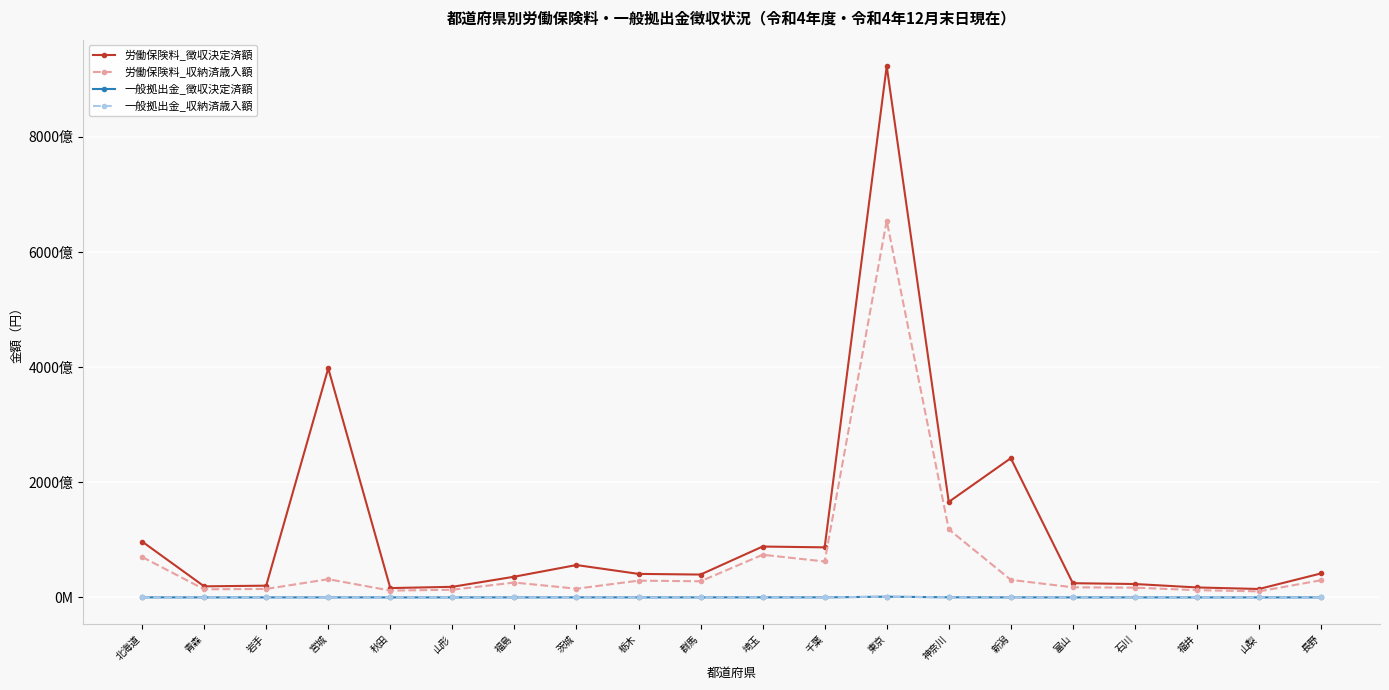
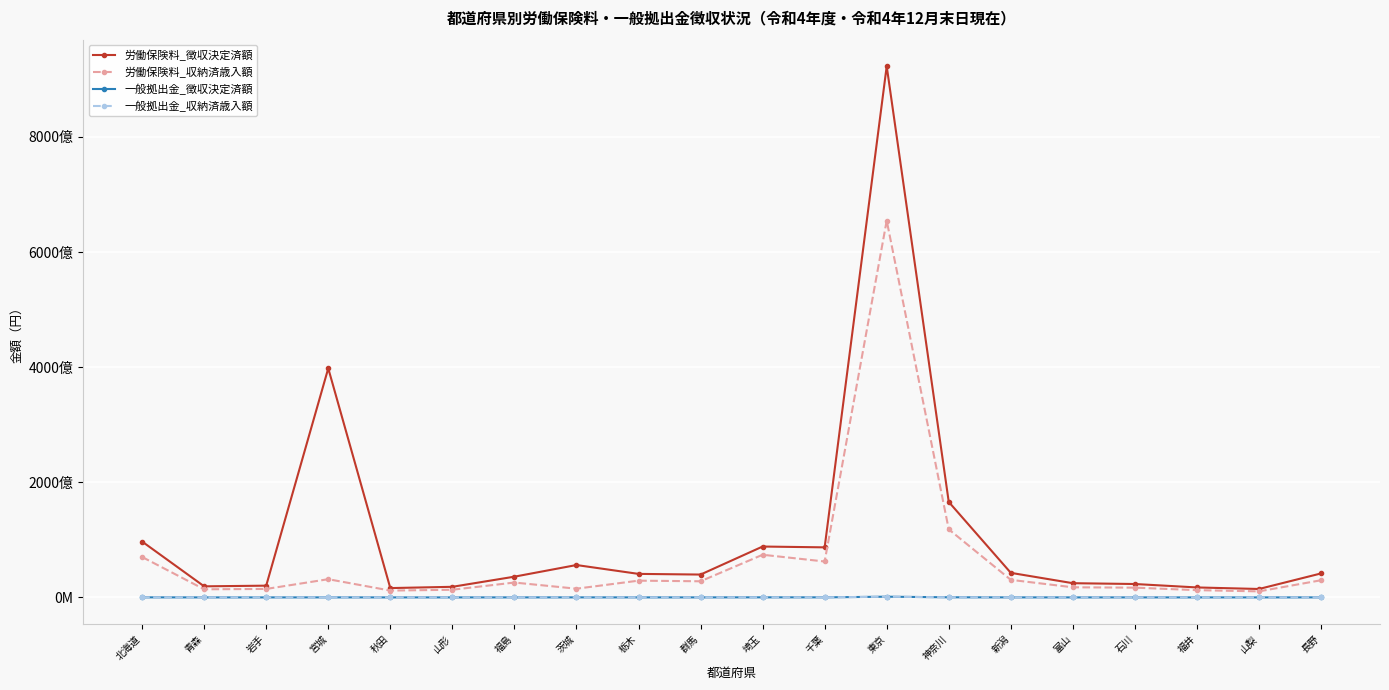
労働保険料_徴収決定済額, 新潟: 2400億 -> 400億
